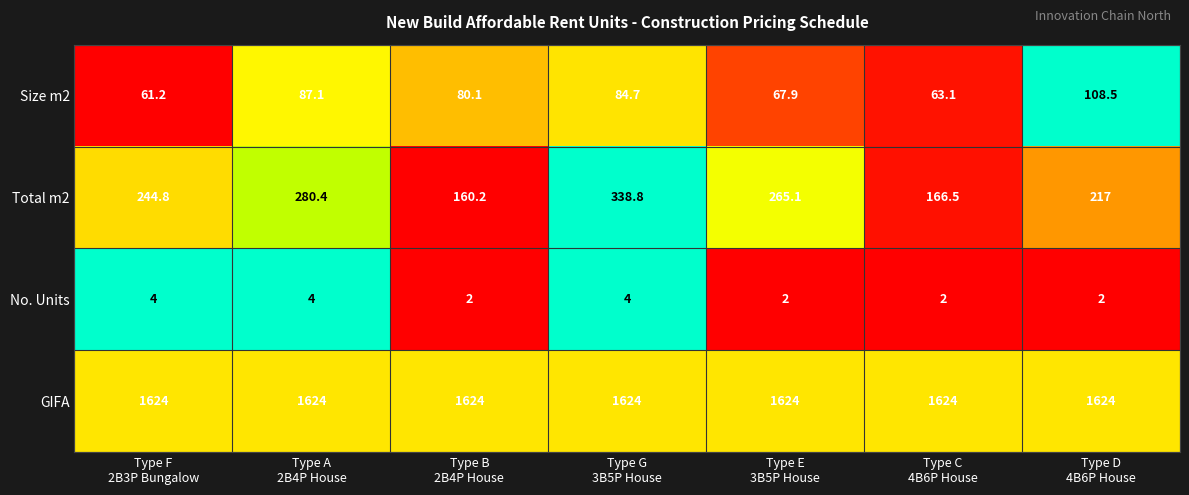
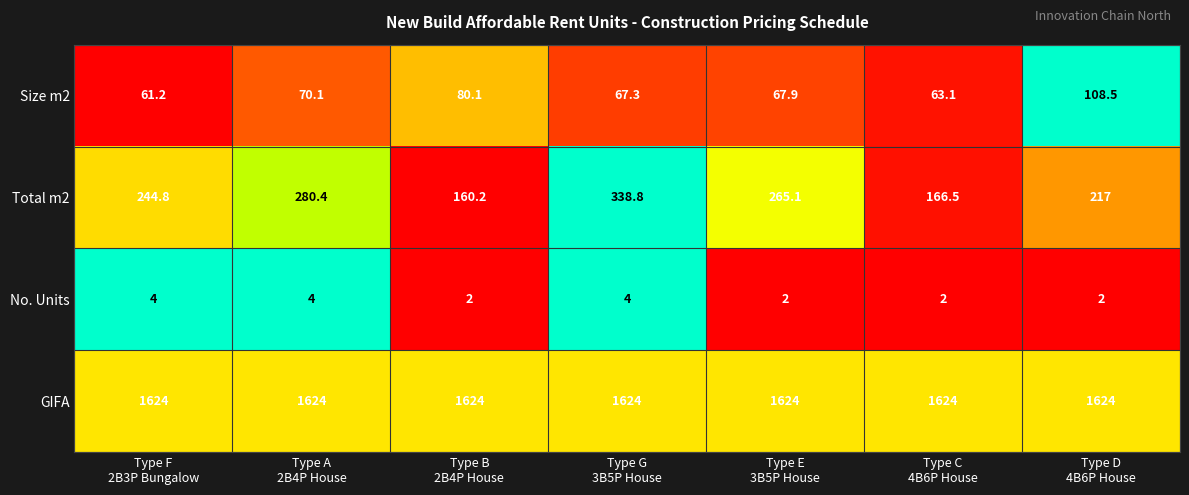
Size m2, Type A 2B4P House: 87.1 -> 70.1
Size m2, Type G 3B5P House: 84.7 -> 67.3
